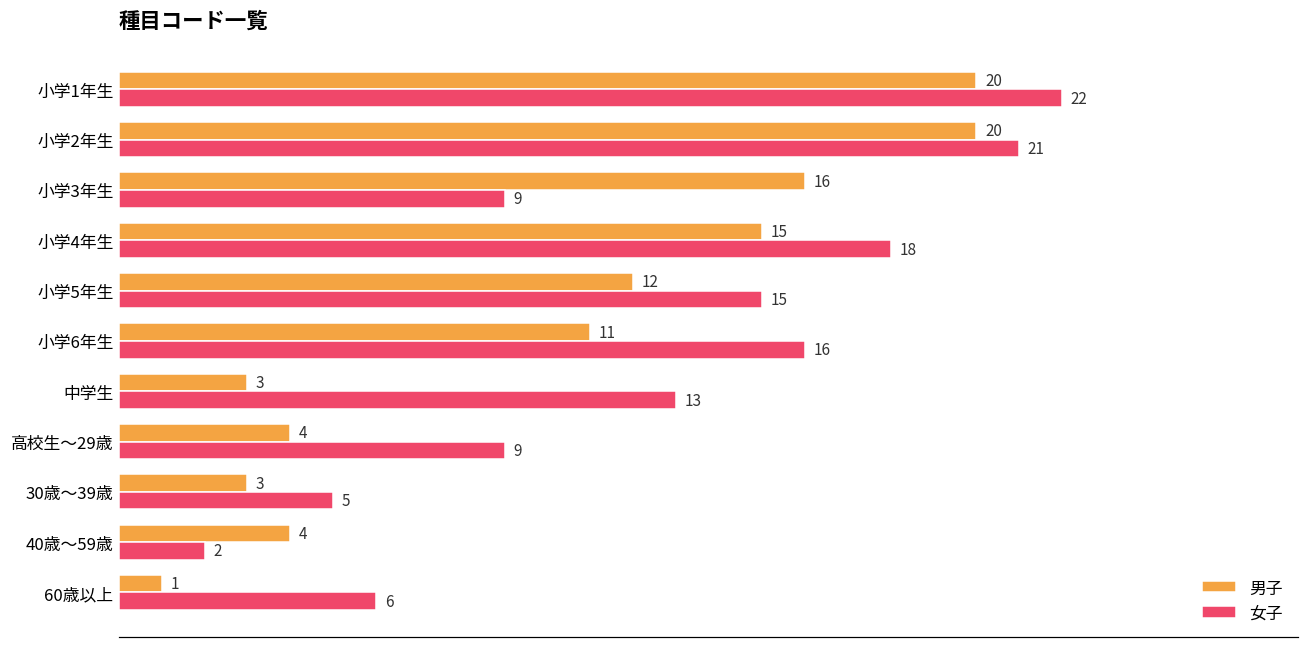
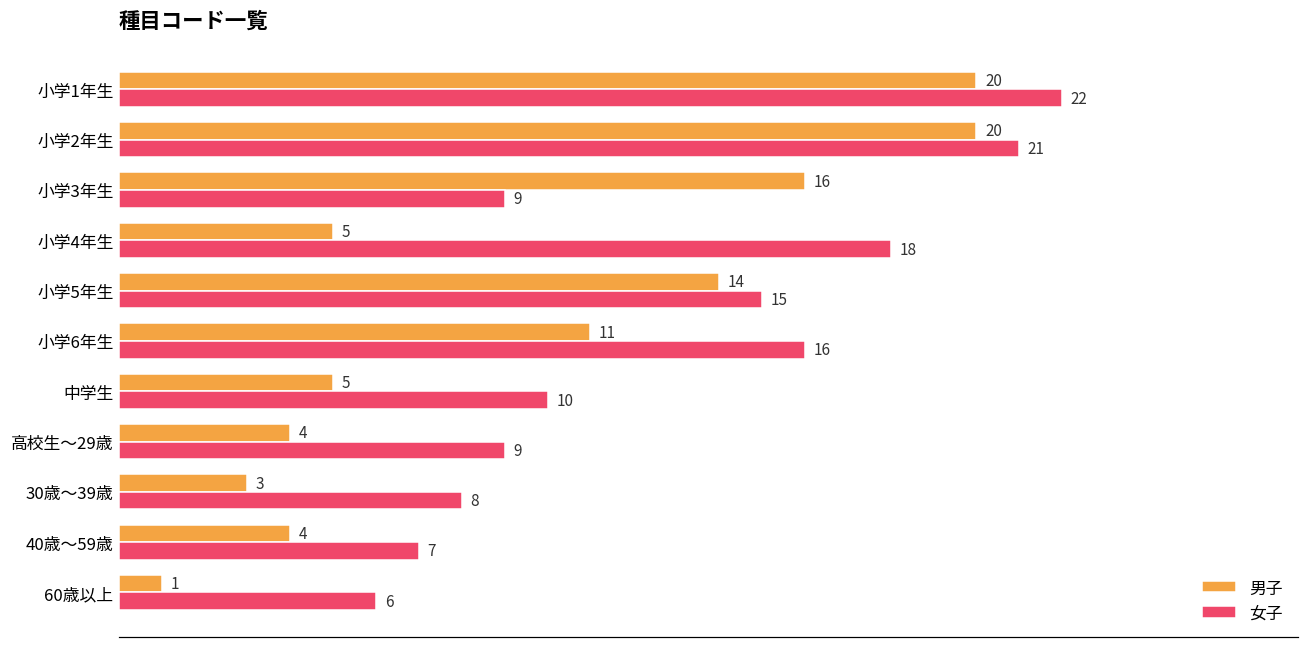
男子, 小学4年生: 15 -> 5
男子, 小学5年生: 12 -> 14
男子, 中学生: 3 -> 5
女子, 中学生: 13 -> 10
女子, 30歳～39歳: 5 -> 8
女子, 40歳～59歳: 2 -> 7
